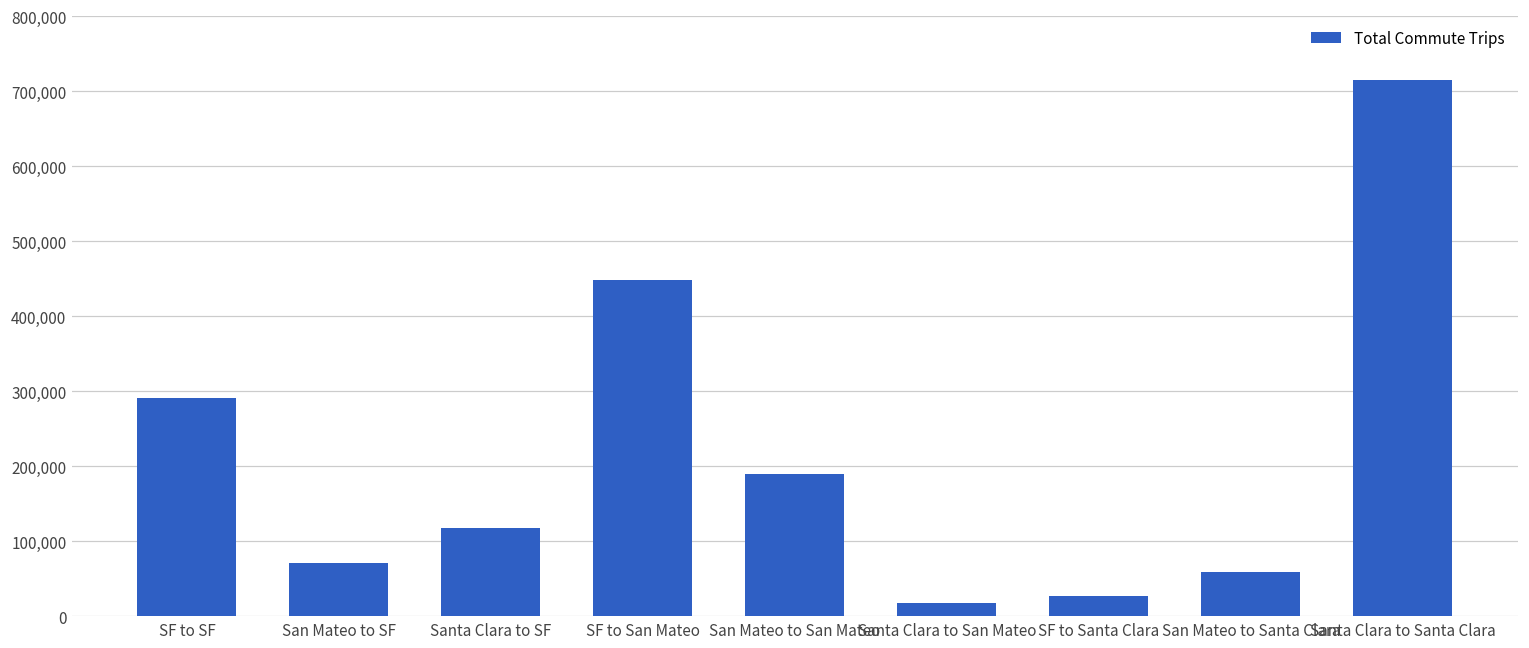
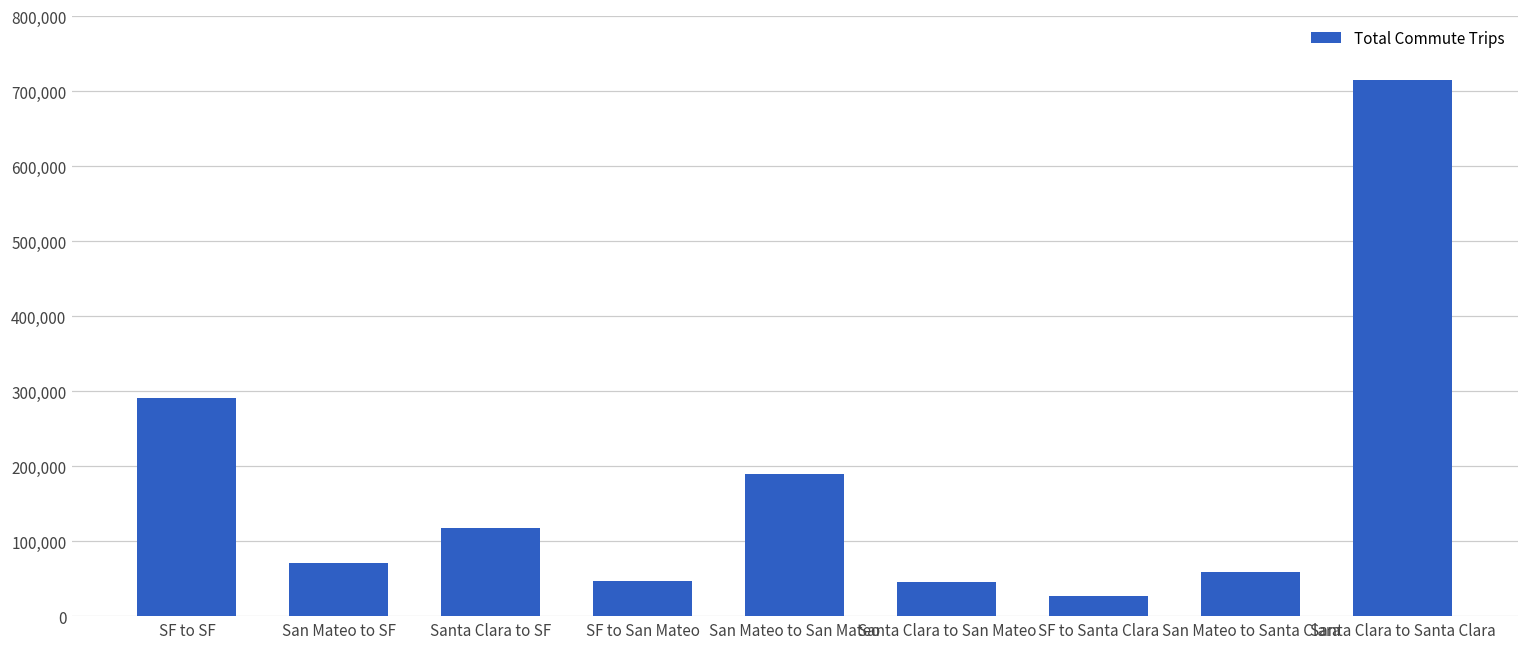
SF to San Mateo: 450,000 -> 50,000
Santa Clara to San Mateo: 20,000 -> 50,000
